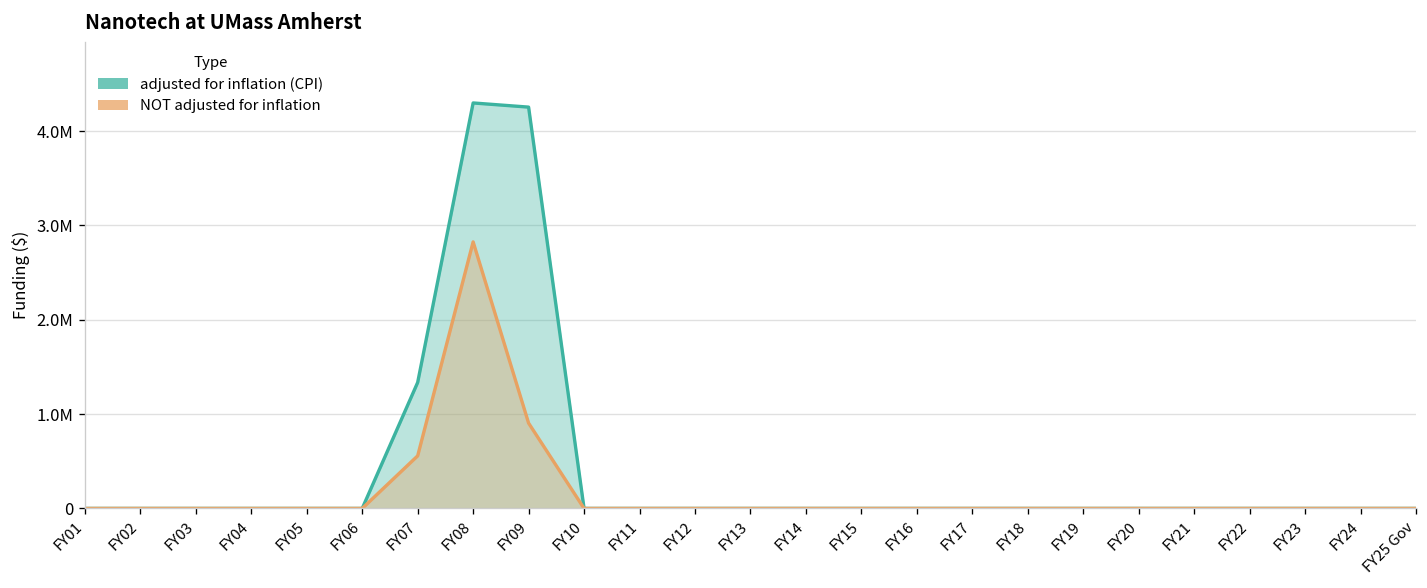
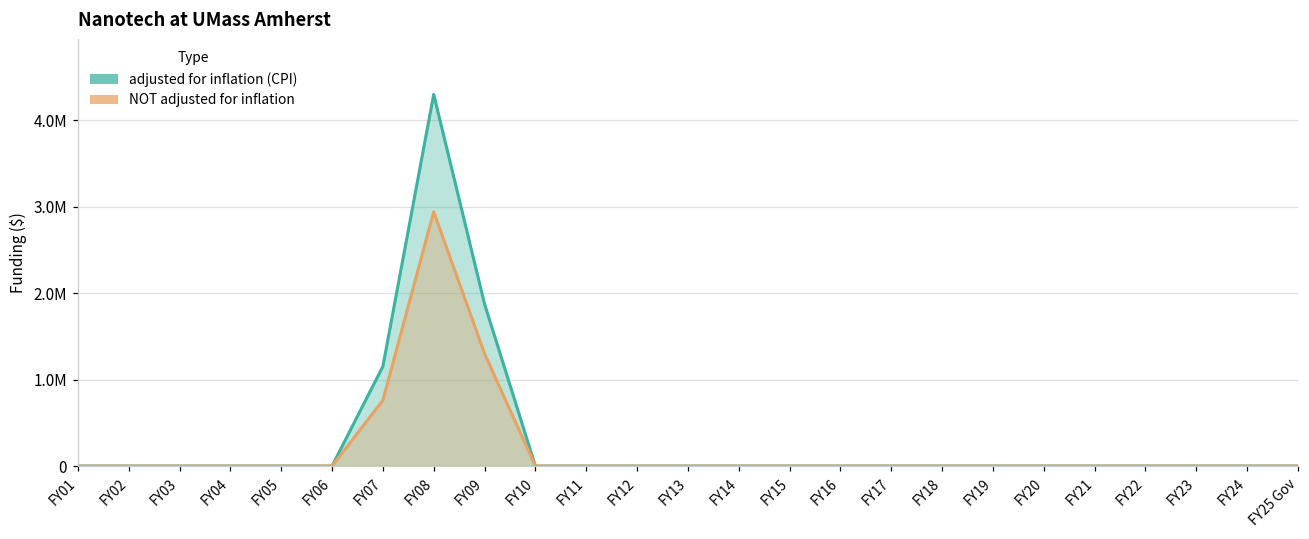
adjusted for inflation (CPI), FY07: 1300000 -> 1200000
NOT adjusted for inflation, FY07: 600000 -> 800000
NOT adjusted for inflation, FY08: 2800000 -> 2900000
adjusted for inflation (CPI), FY09: 4300000 -> 1900000
NOT adjusted for inflation, FY09: 900000 -> 1300000
